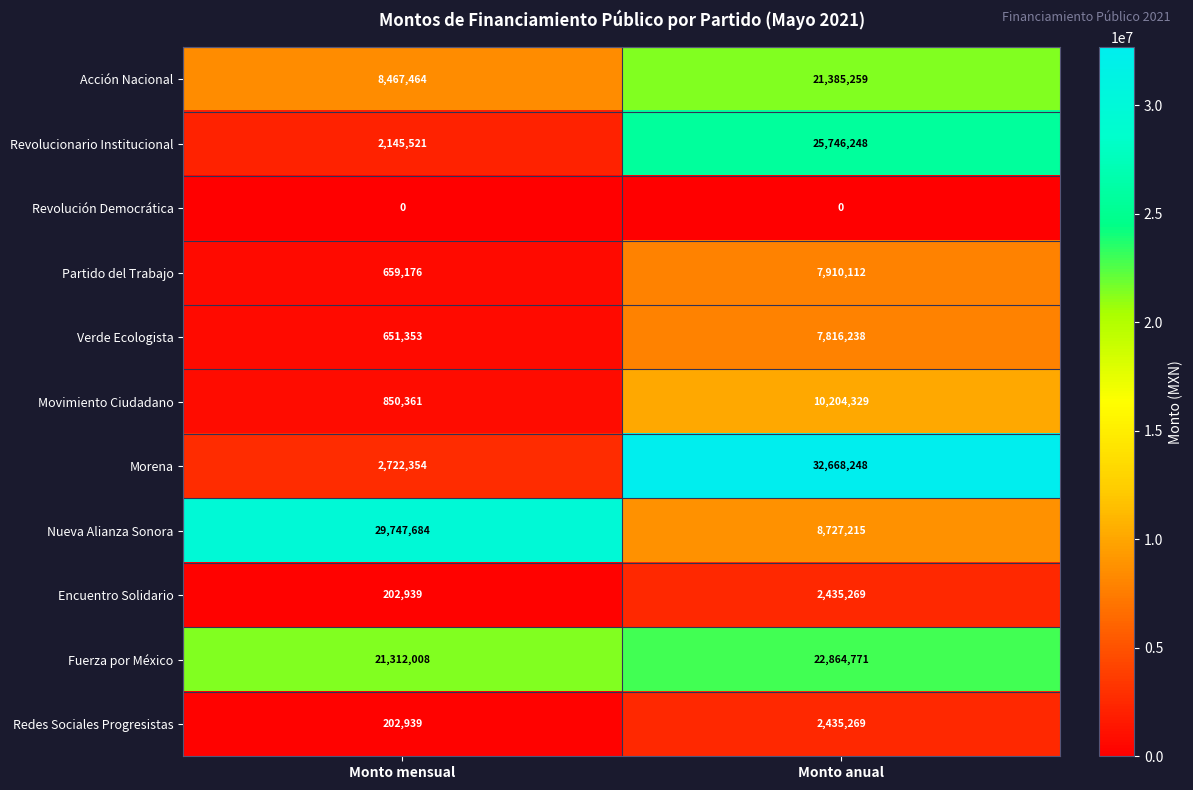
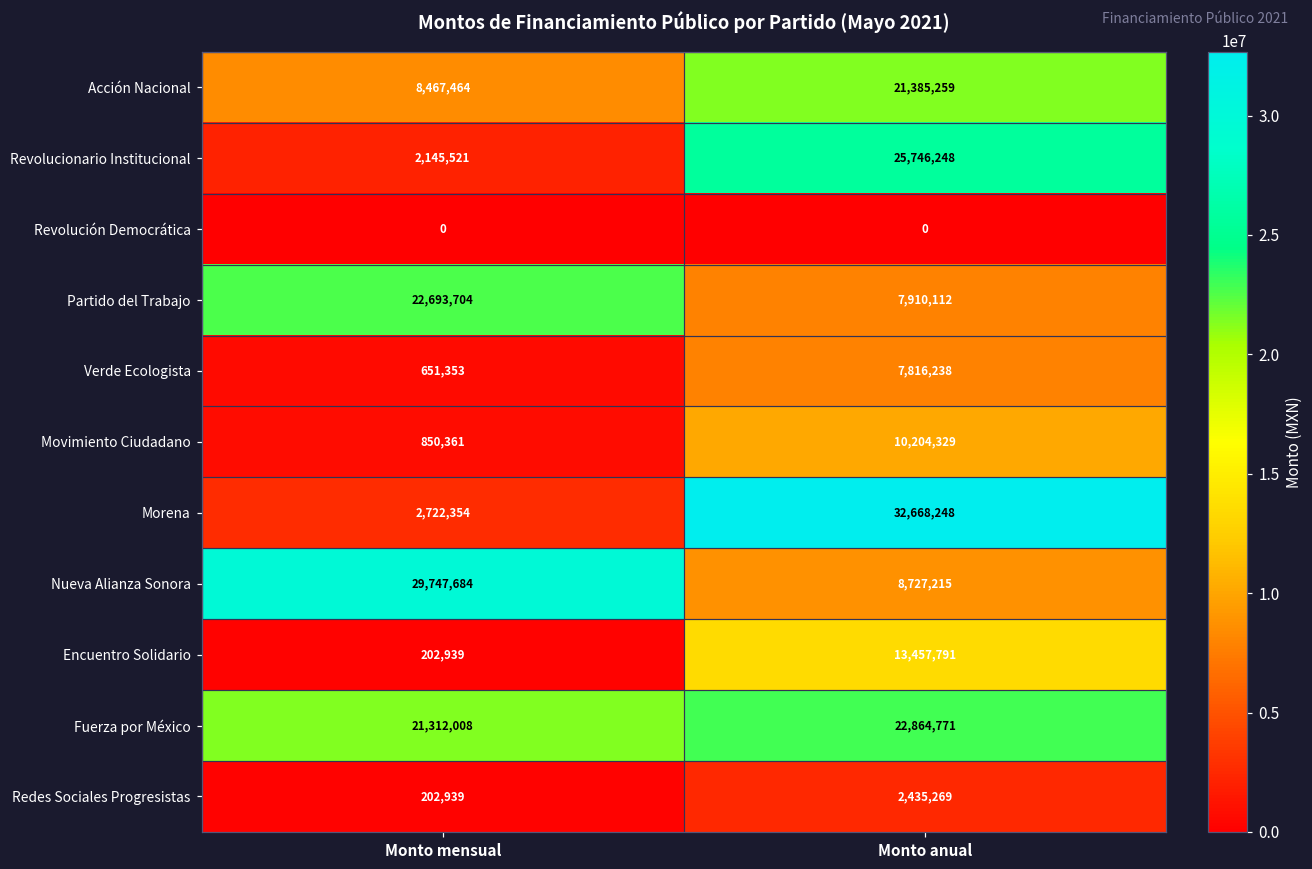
Partido del Trabajo, Monto mensual: 659,176 -> 22,693,704
Encuentro Solidario, Monto anual: 2,435,269 -> 13,457,791
